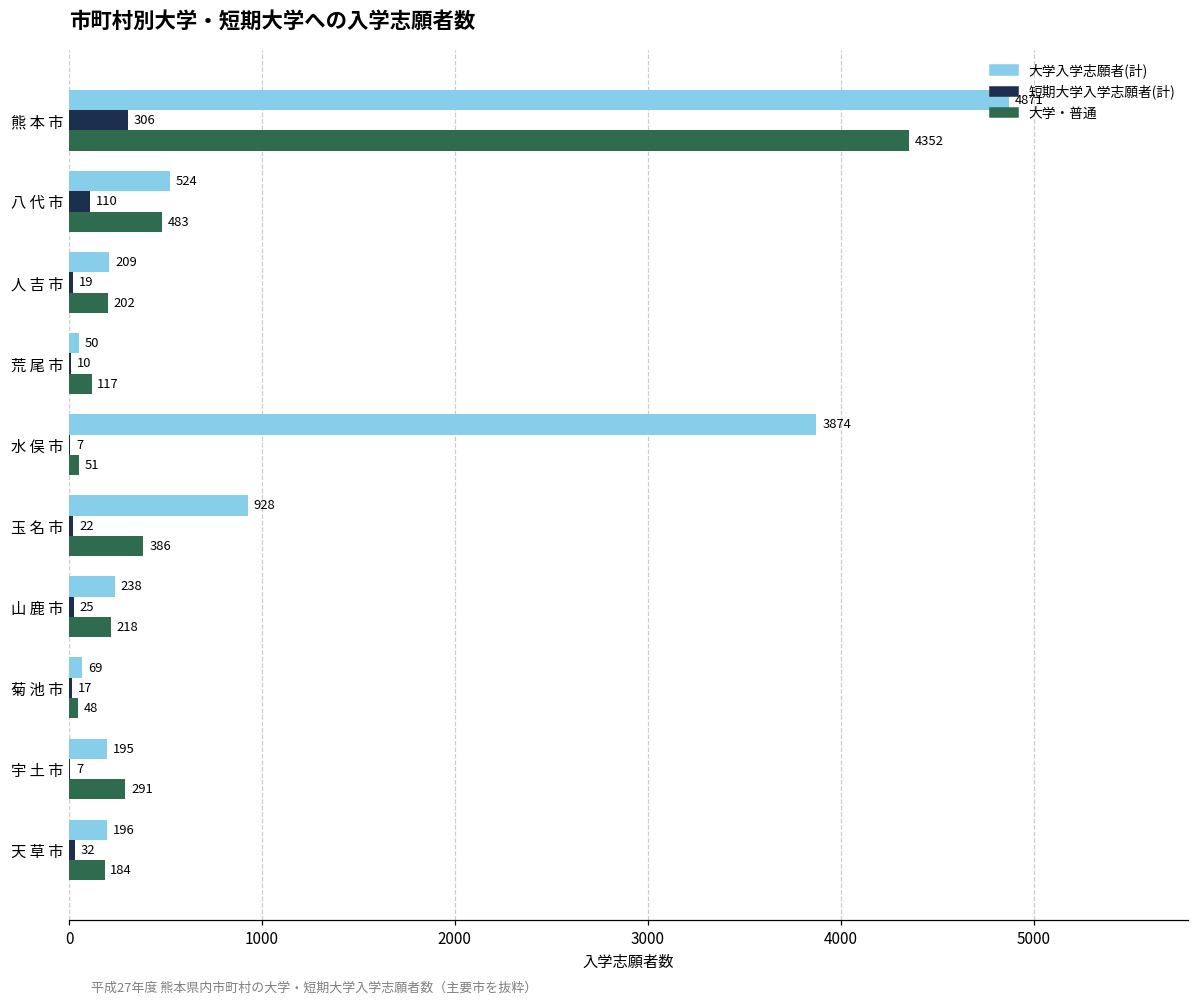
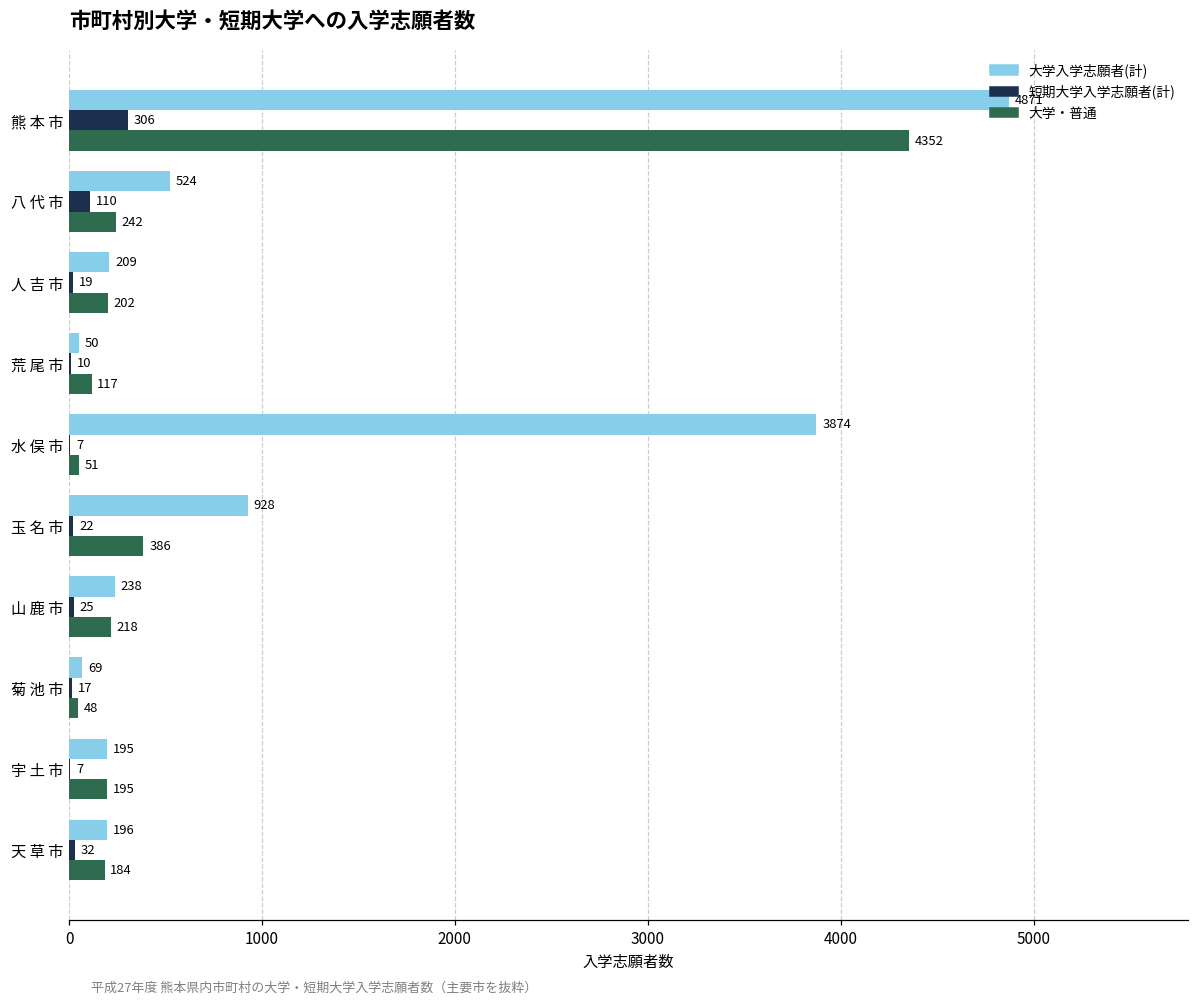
大学・普通, 八 代 市: 483 -> 242
大学・普通, 宇 土 市: 291 -> 195
